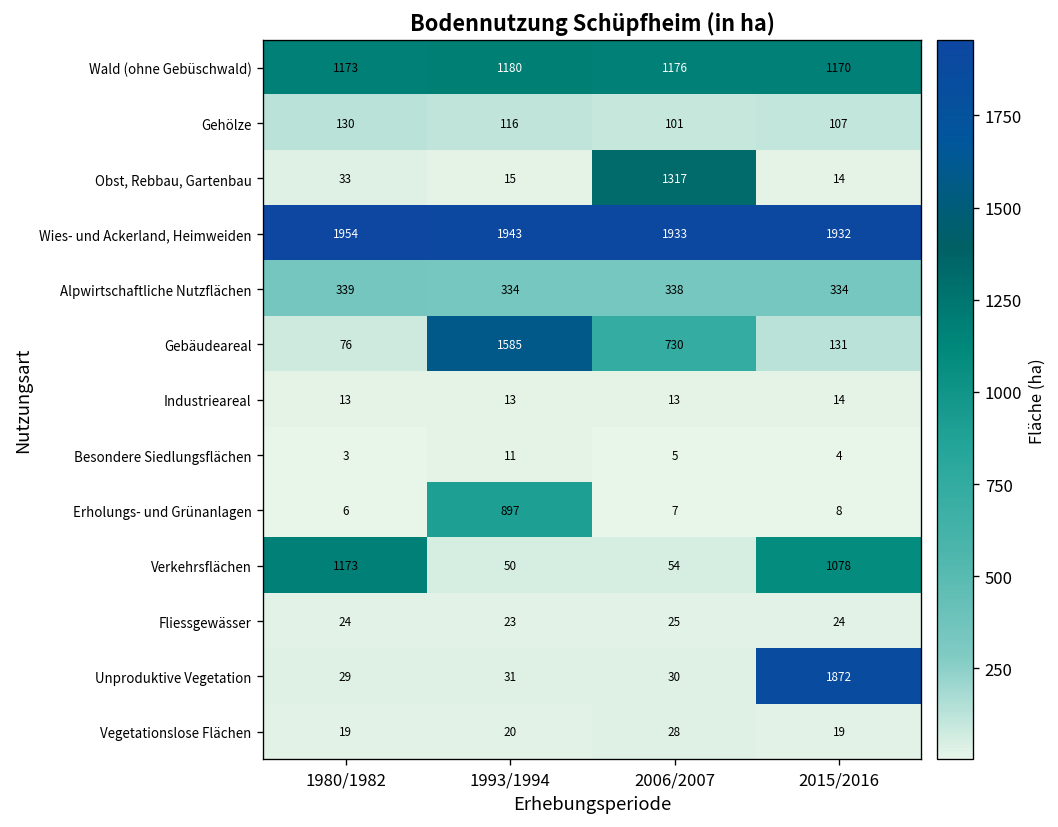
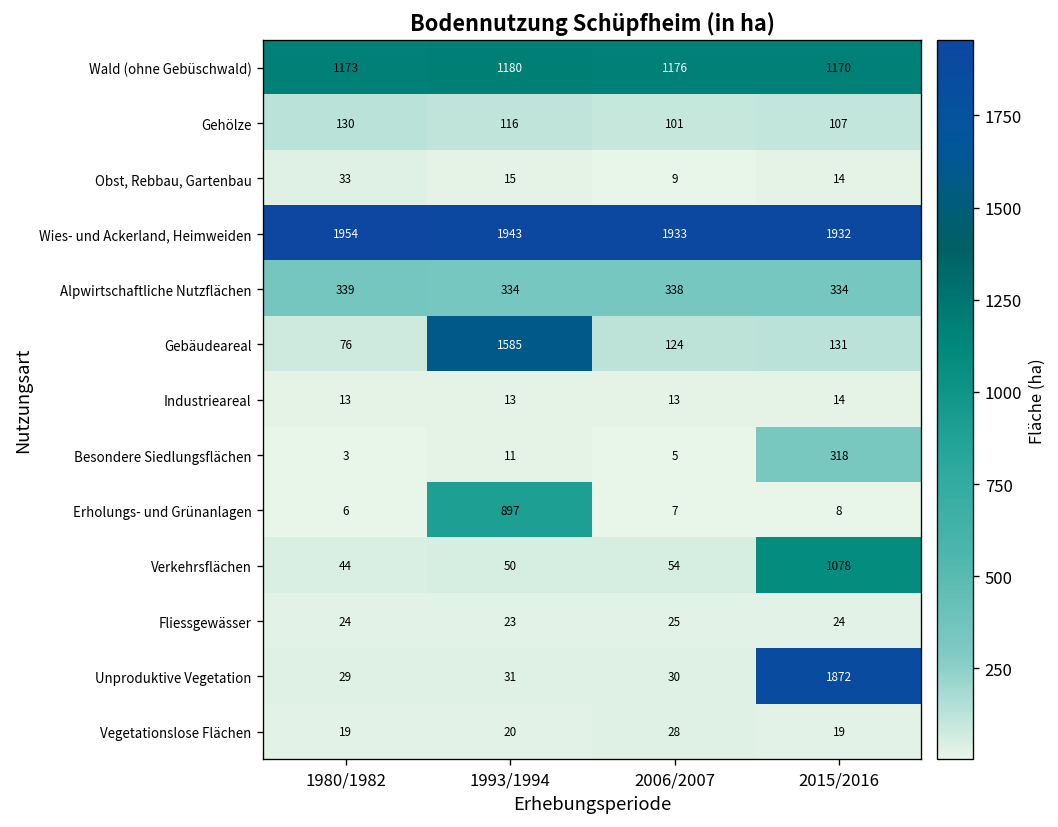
Obst, Rebbau, Gartenbau, 2006/2007: 1317 -> 9
Gebäudeareal, 2006/2007: 730 -> 124
Besondere Siedlungsflächen, 2015/2016: 4 -> 318
Verkehrsflächen, 1980/1982: 1173 -> 44
